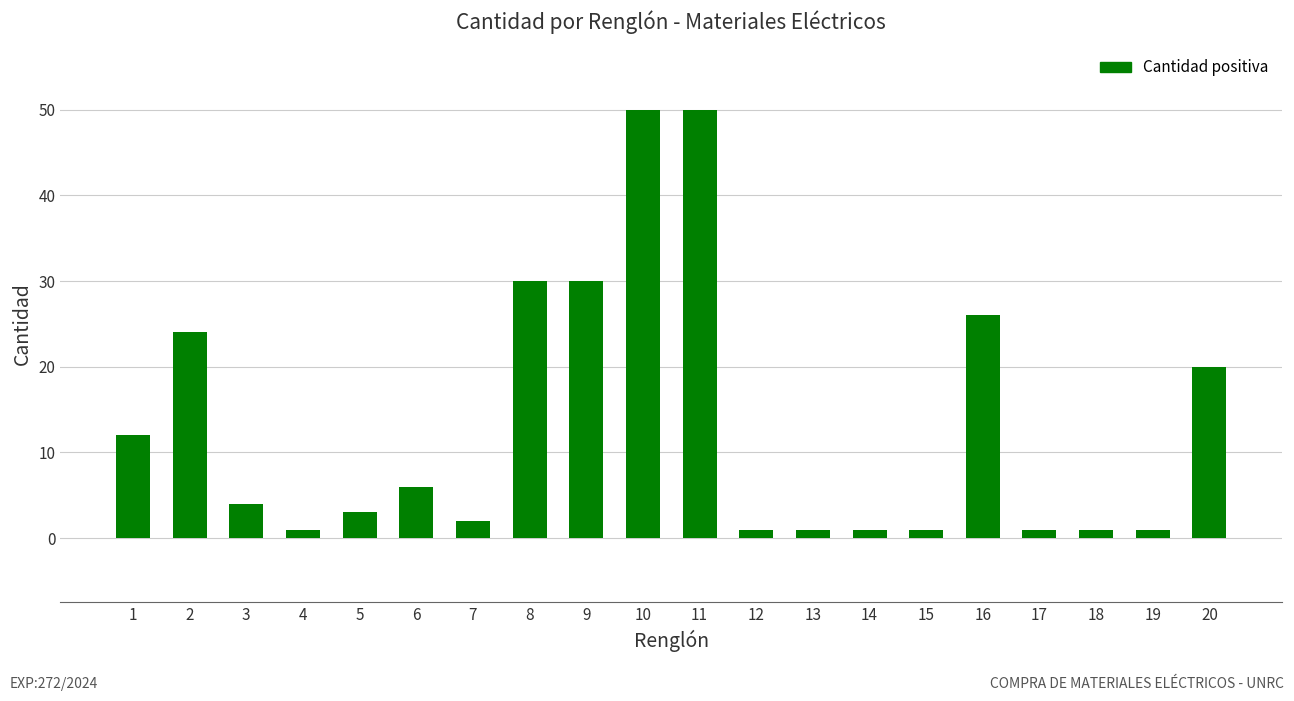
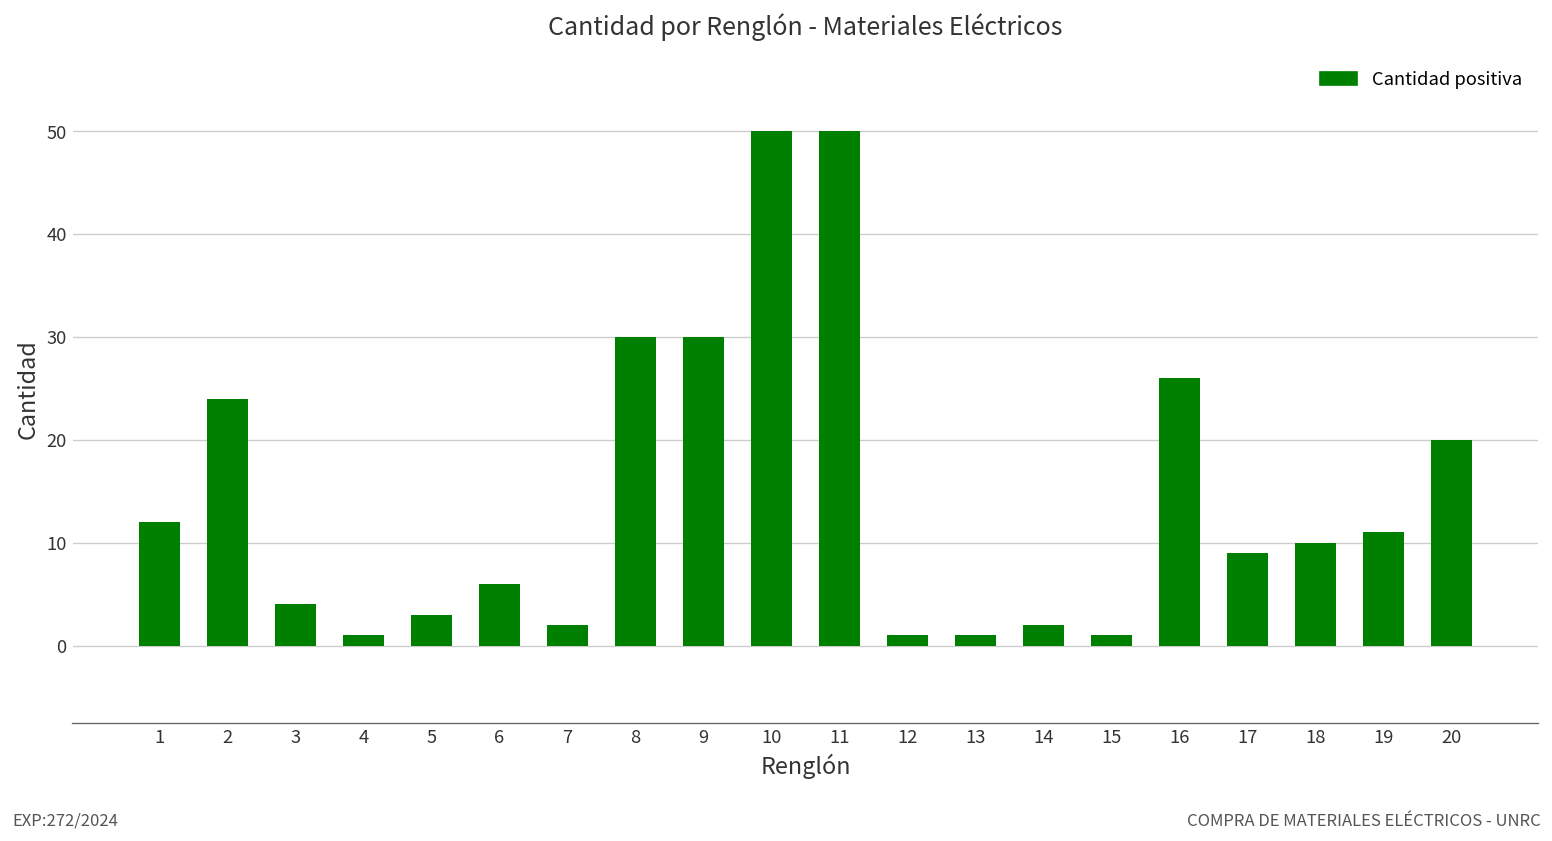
14: 1 -> 2
17: 1 -> 9
18: 1 -> 10
19: 1 -> 11
